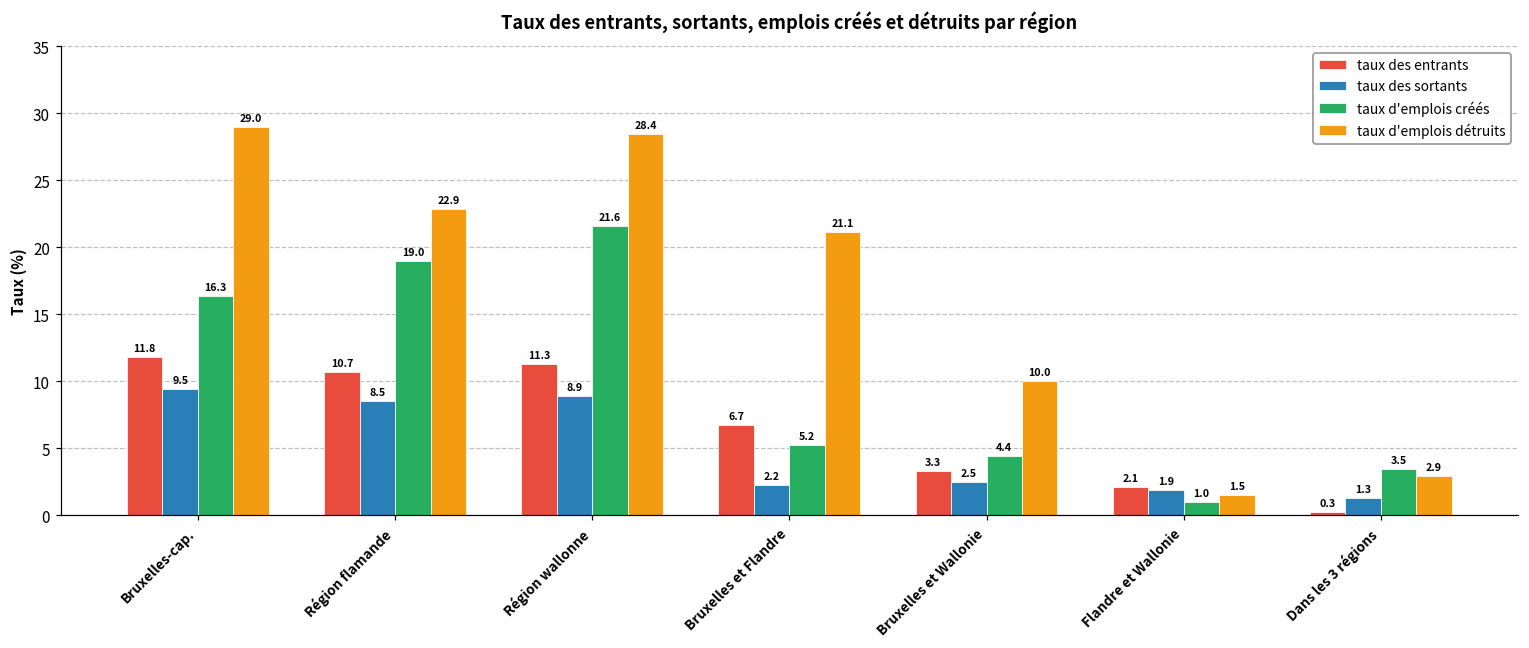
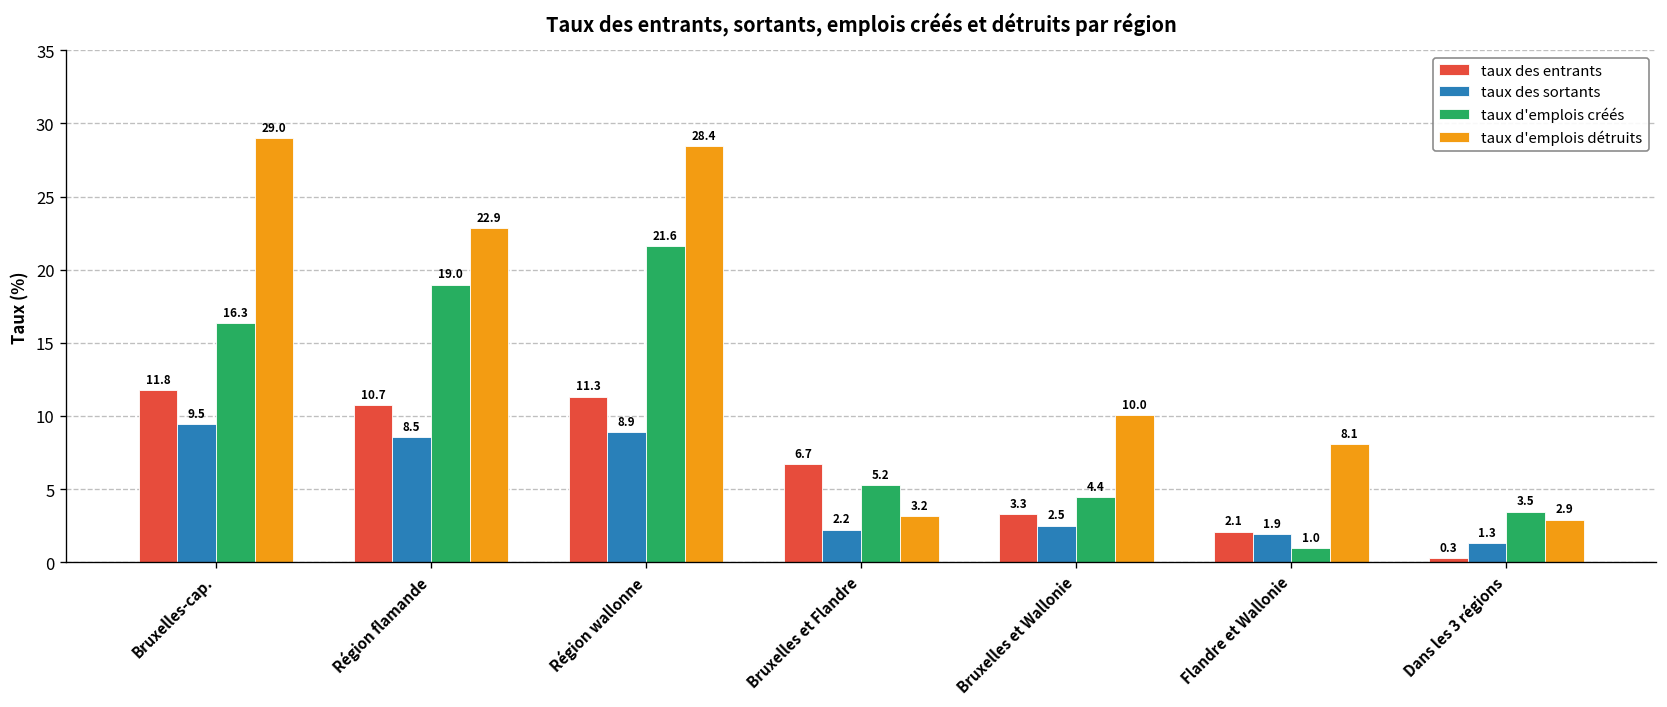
taux d'emplois détruits, Bruxelles et Flandre: 21.1 -> 3.2
taux d'emplois détruits, Flandre et Wallonie: 1.5 -> 8.1
